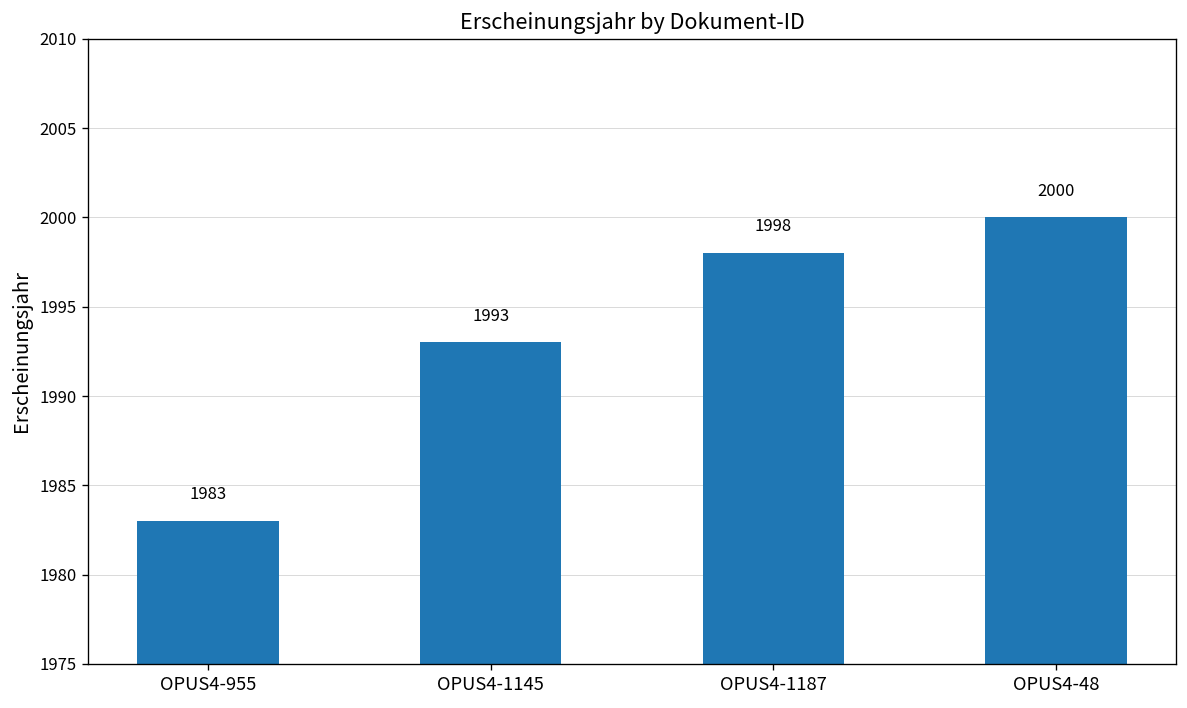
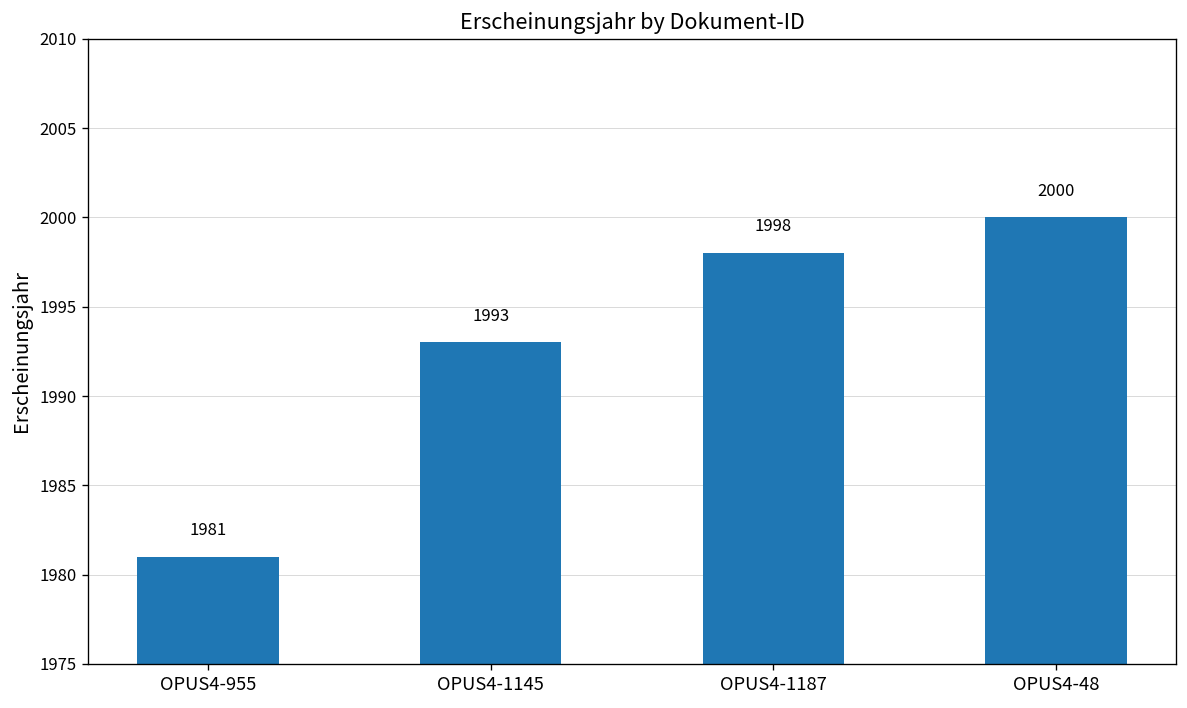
OPUS4-955: 1983 -> 1981
